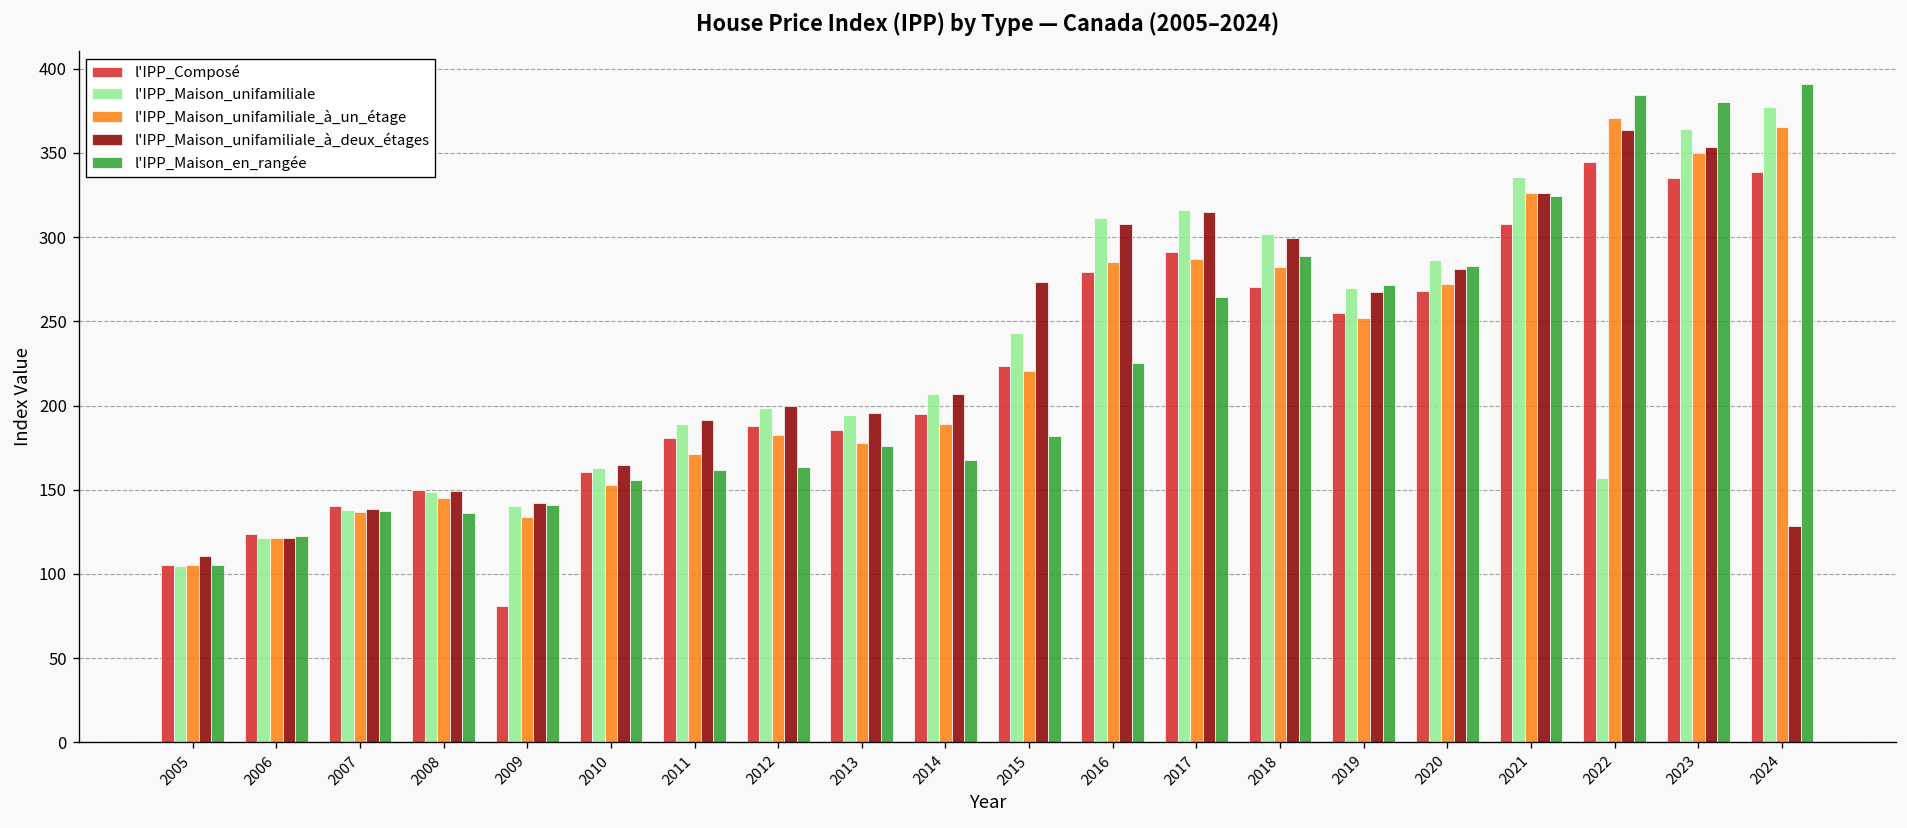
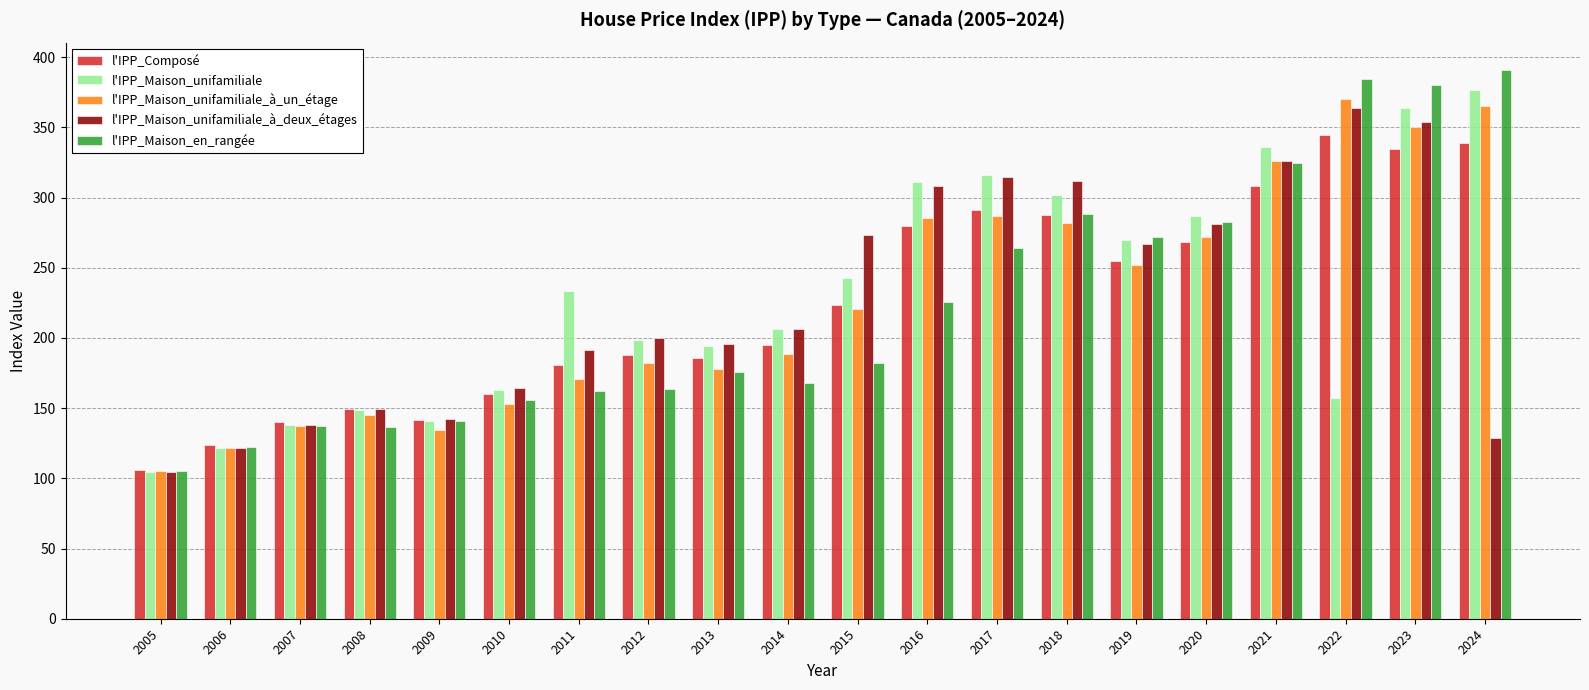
l'IPP_Maison_unifamiliale_à_deux_étages, 2005: 110 -> 104
l'IPP_Composé, 2009: 81 -> 142
l'IPP_Maison_unifamiliale, 2011: 189 -> 234
l'IPP_Composé, 2018: 271 -> 288
l'IPP_Maison_unifamiliale_à_deux_étages, 2018: 300 -> 312
